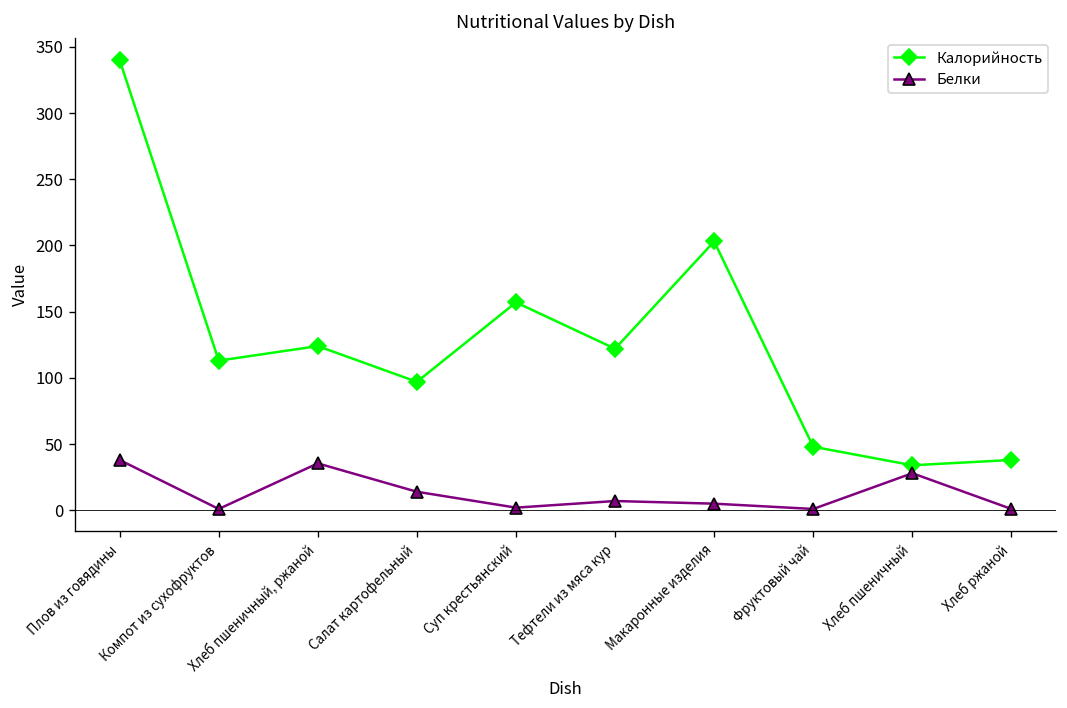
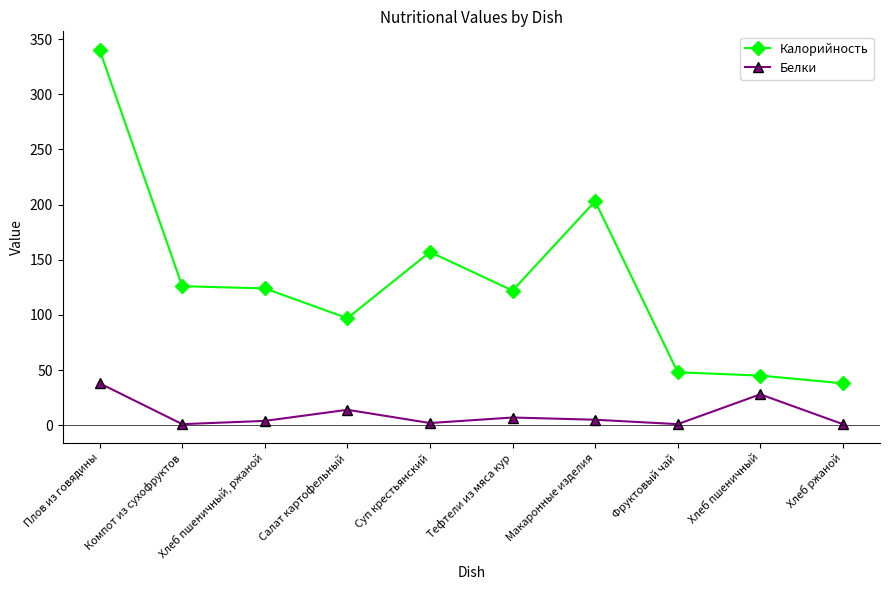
Калорийность, Компот из сухофруктов: 113 -> 126
Белки, Хлеб пшеничный, ржаной: 35 -> 4
Калорийность, Хлеб пшеничный: 34 -> 45
